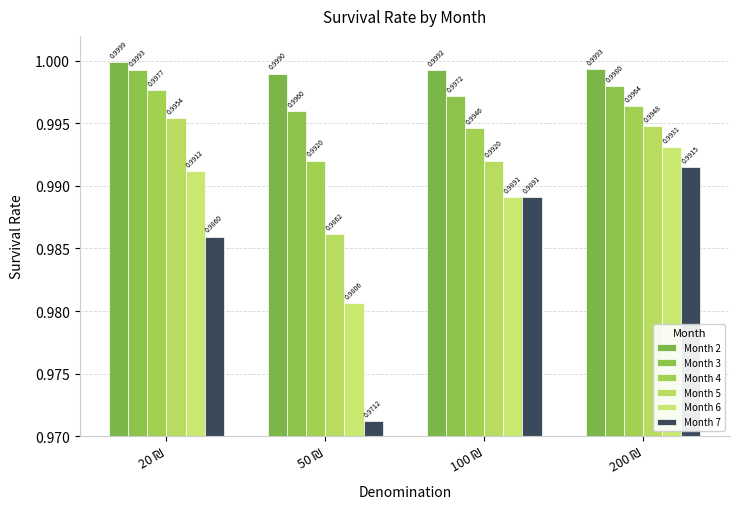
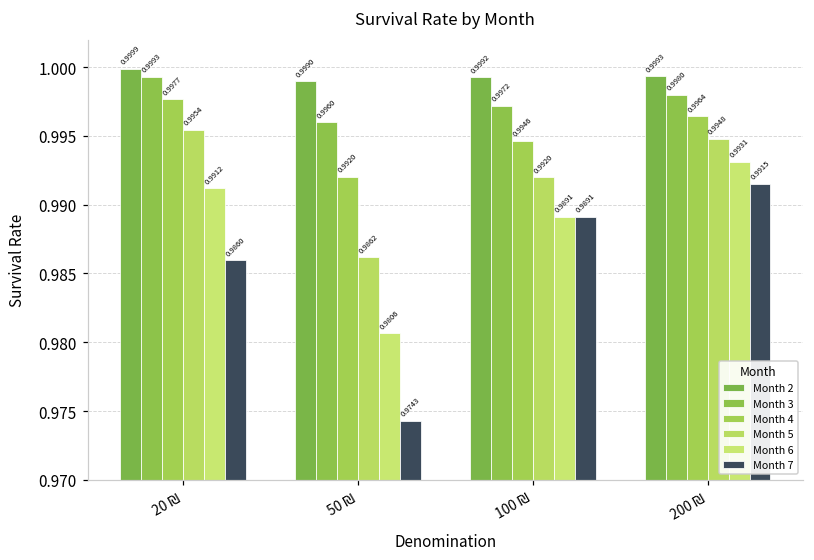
Month 7, 50 ₪: 0.9712 -> 0.9743
